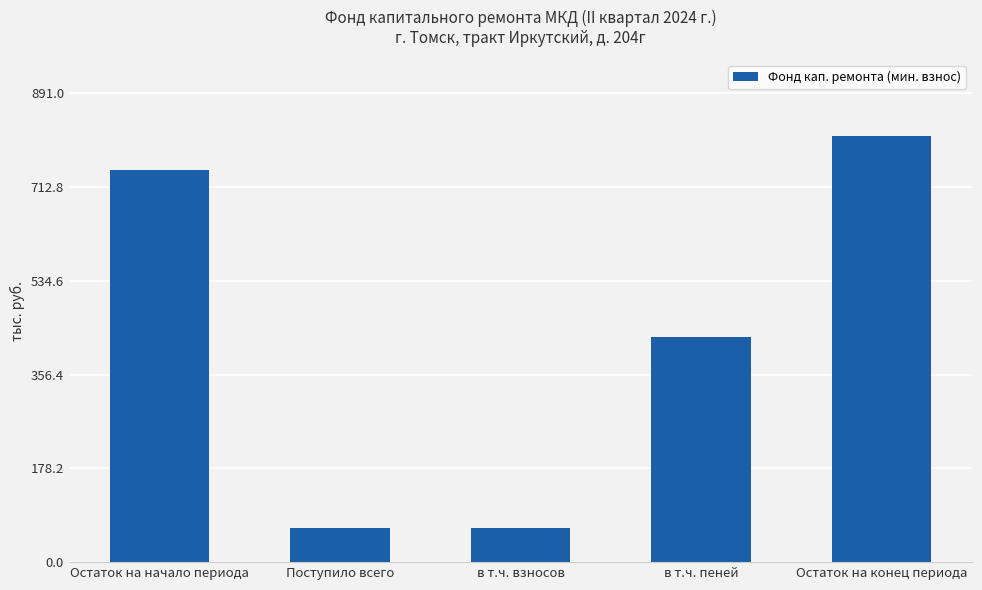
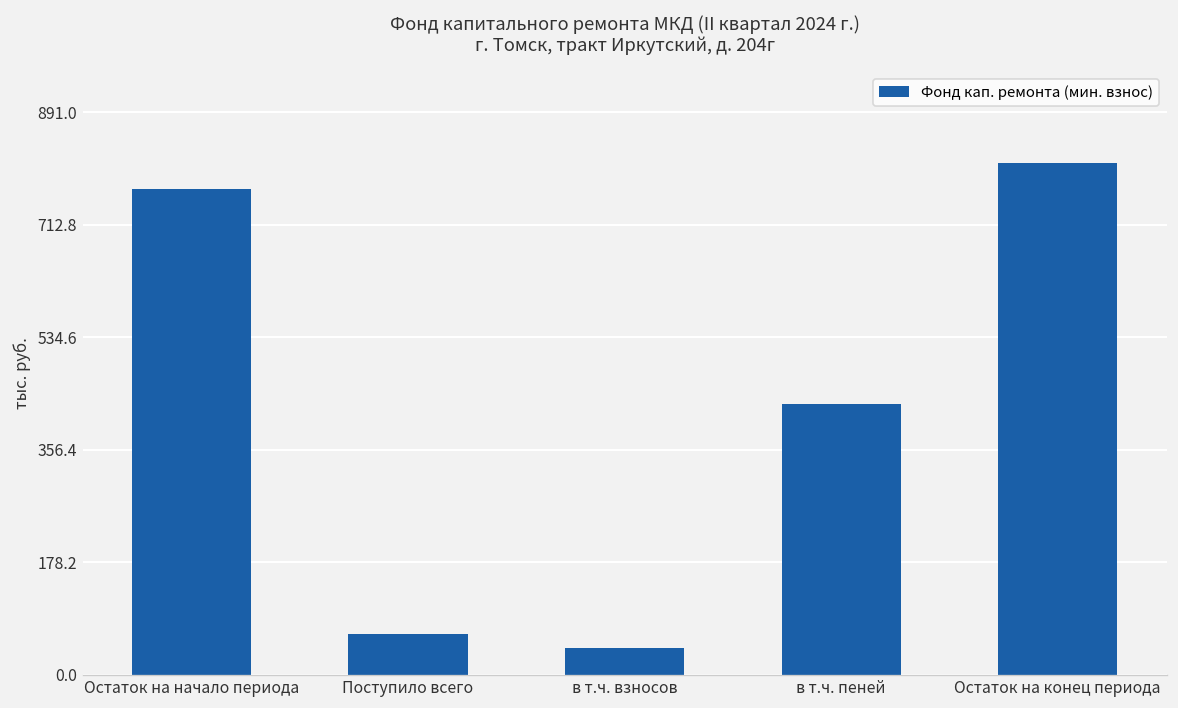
Остаток на начало периода: 750 -> 770
в т.ч. взносов: 60 -> 40
